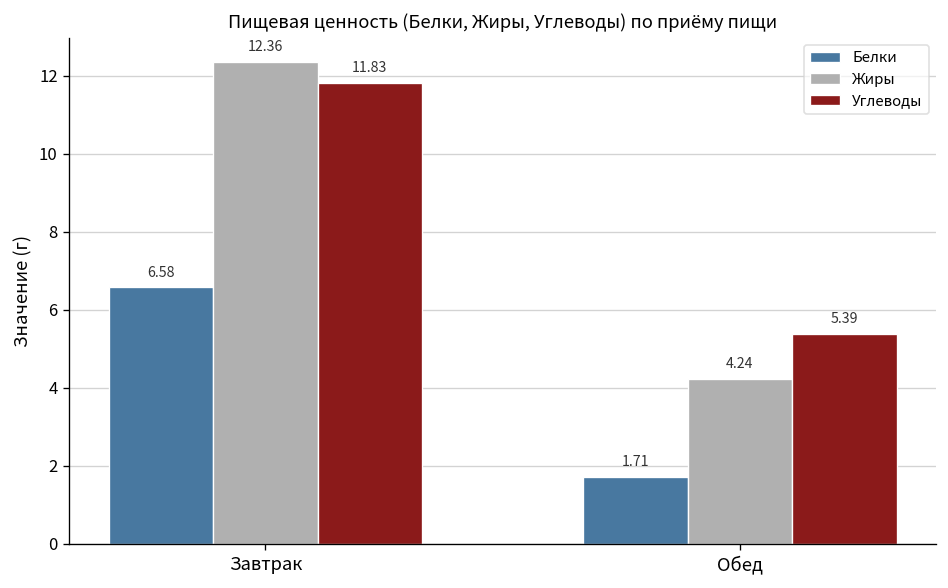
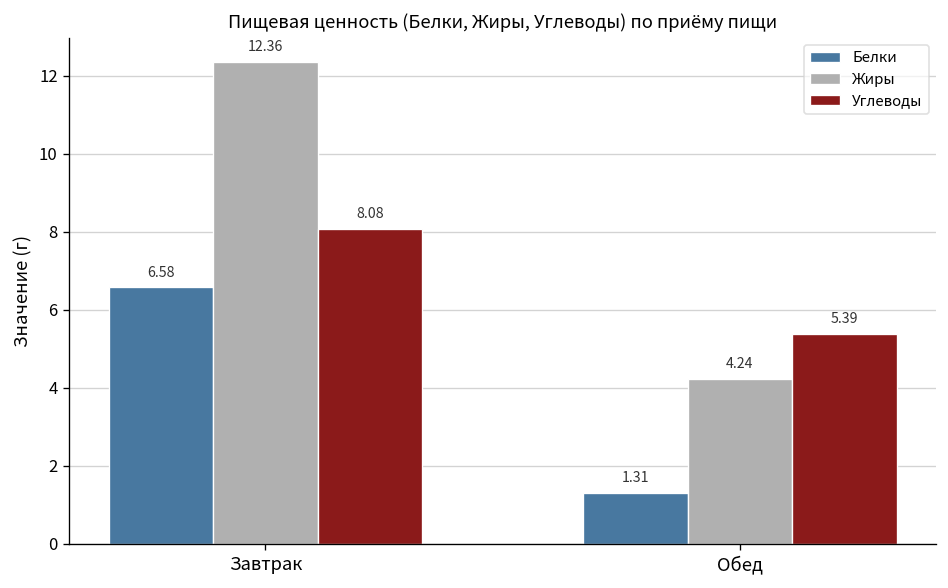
Углеводы, Завтрак: 11.83 -> 8.08
Белки, Обед: 1.71 -> 1.31
